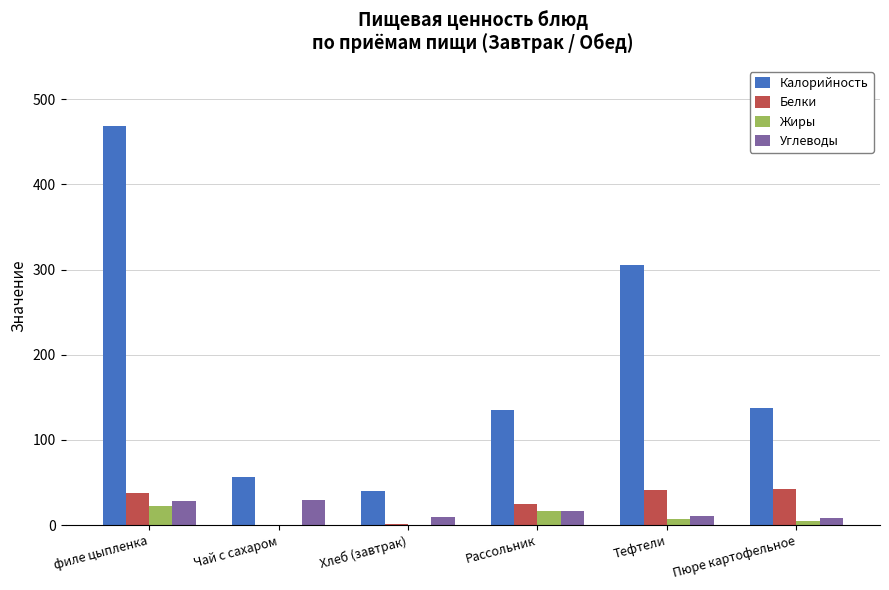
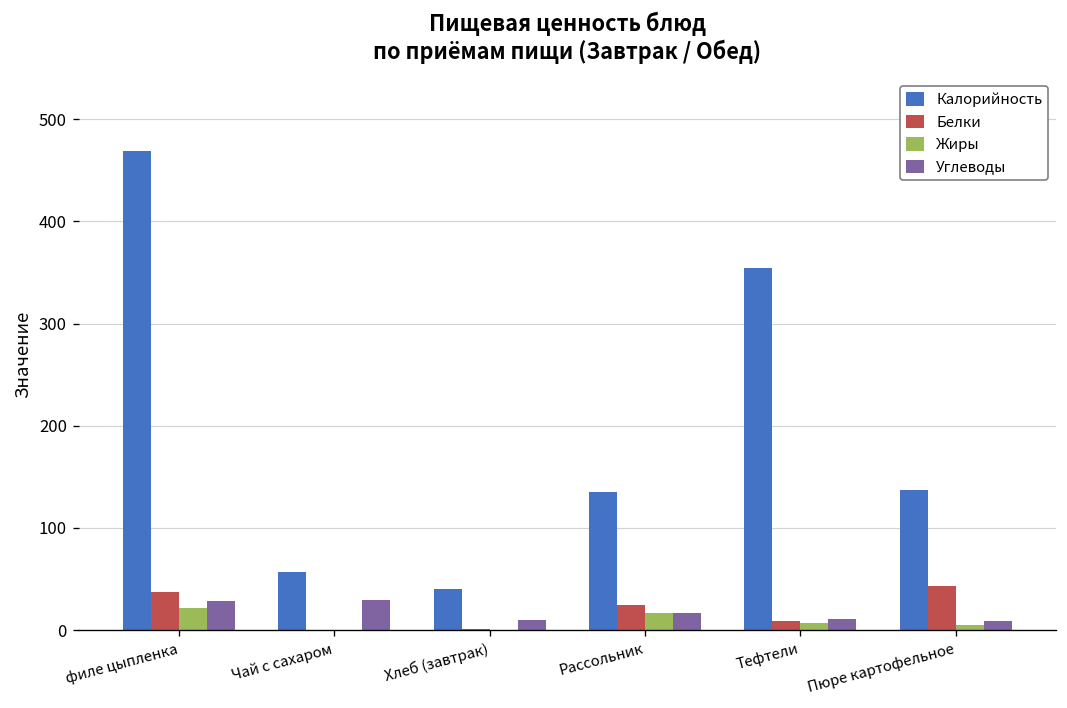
Калорийность, Тефтели: 310 -> 350
Белки, Тефтели: 40 -> 10
